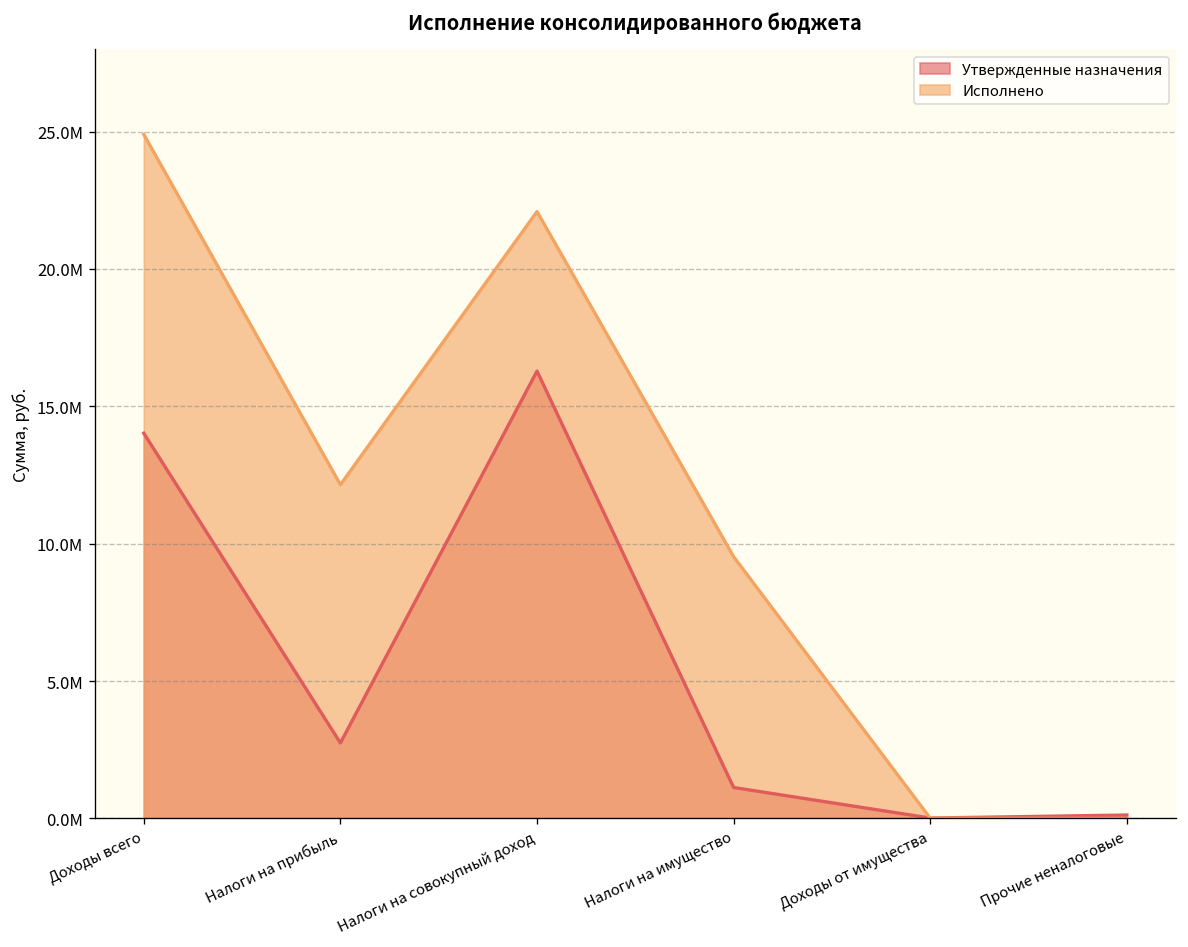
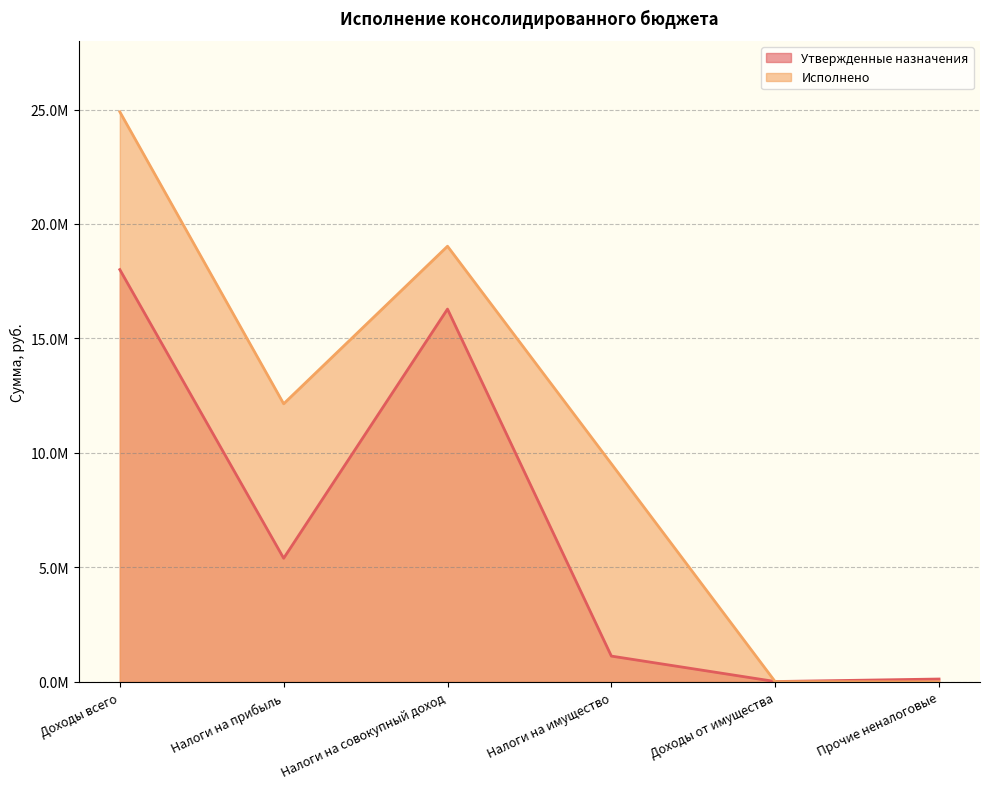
Утвержденные назначения, Доходы всего: 14000000 -> 18000000
Утвержденные назначения, Налоги на прибыль: 2700000 -> 5400000
Исполнено, Налоги на совокупный доход: 22100000 -> 19000000
